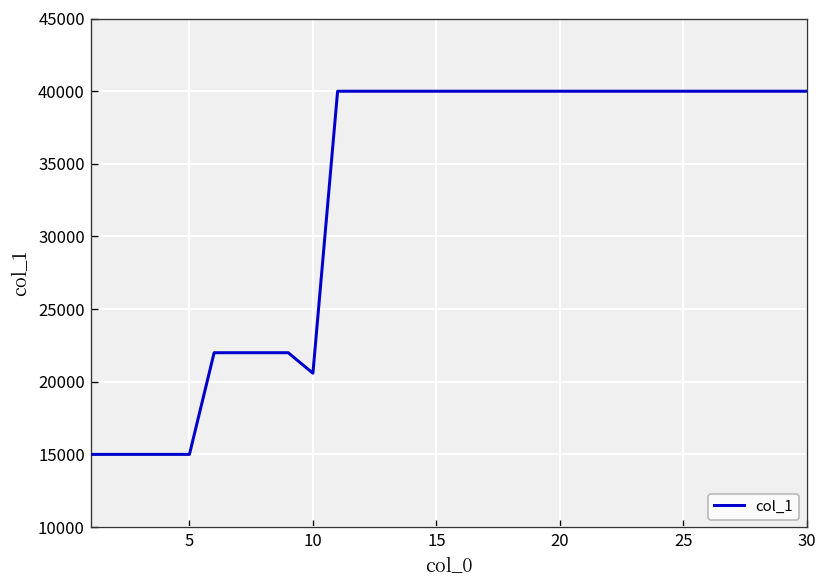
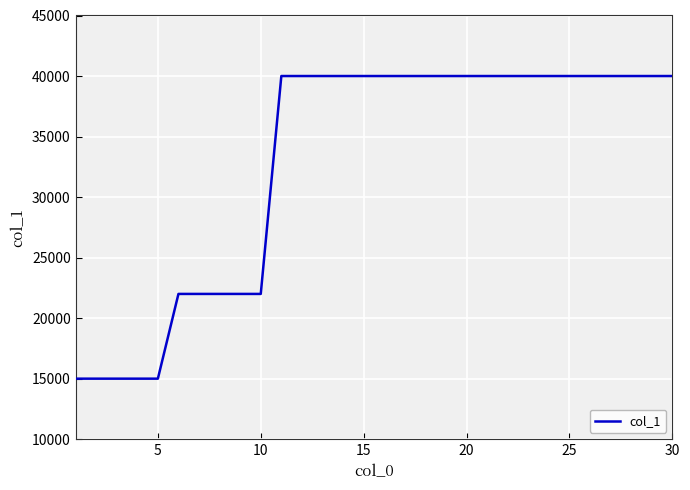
10: 20600 -> 22000
